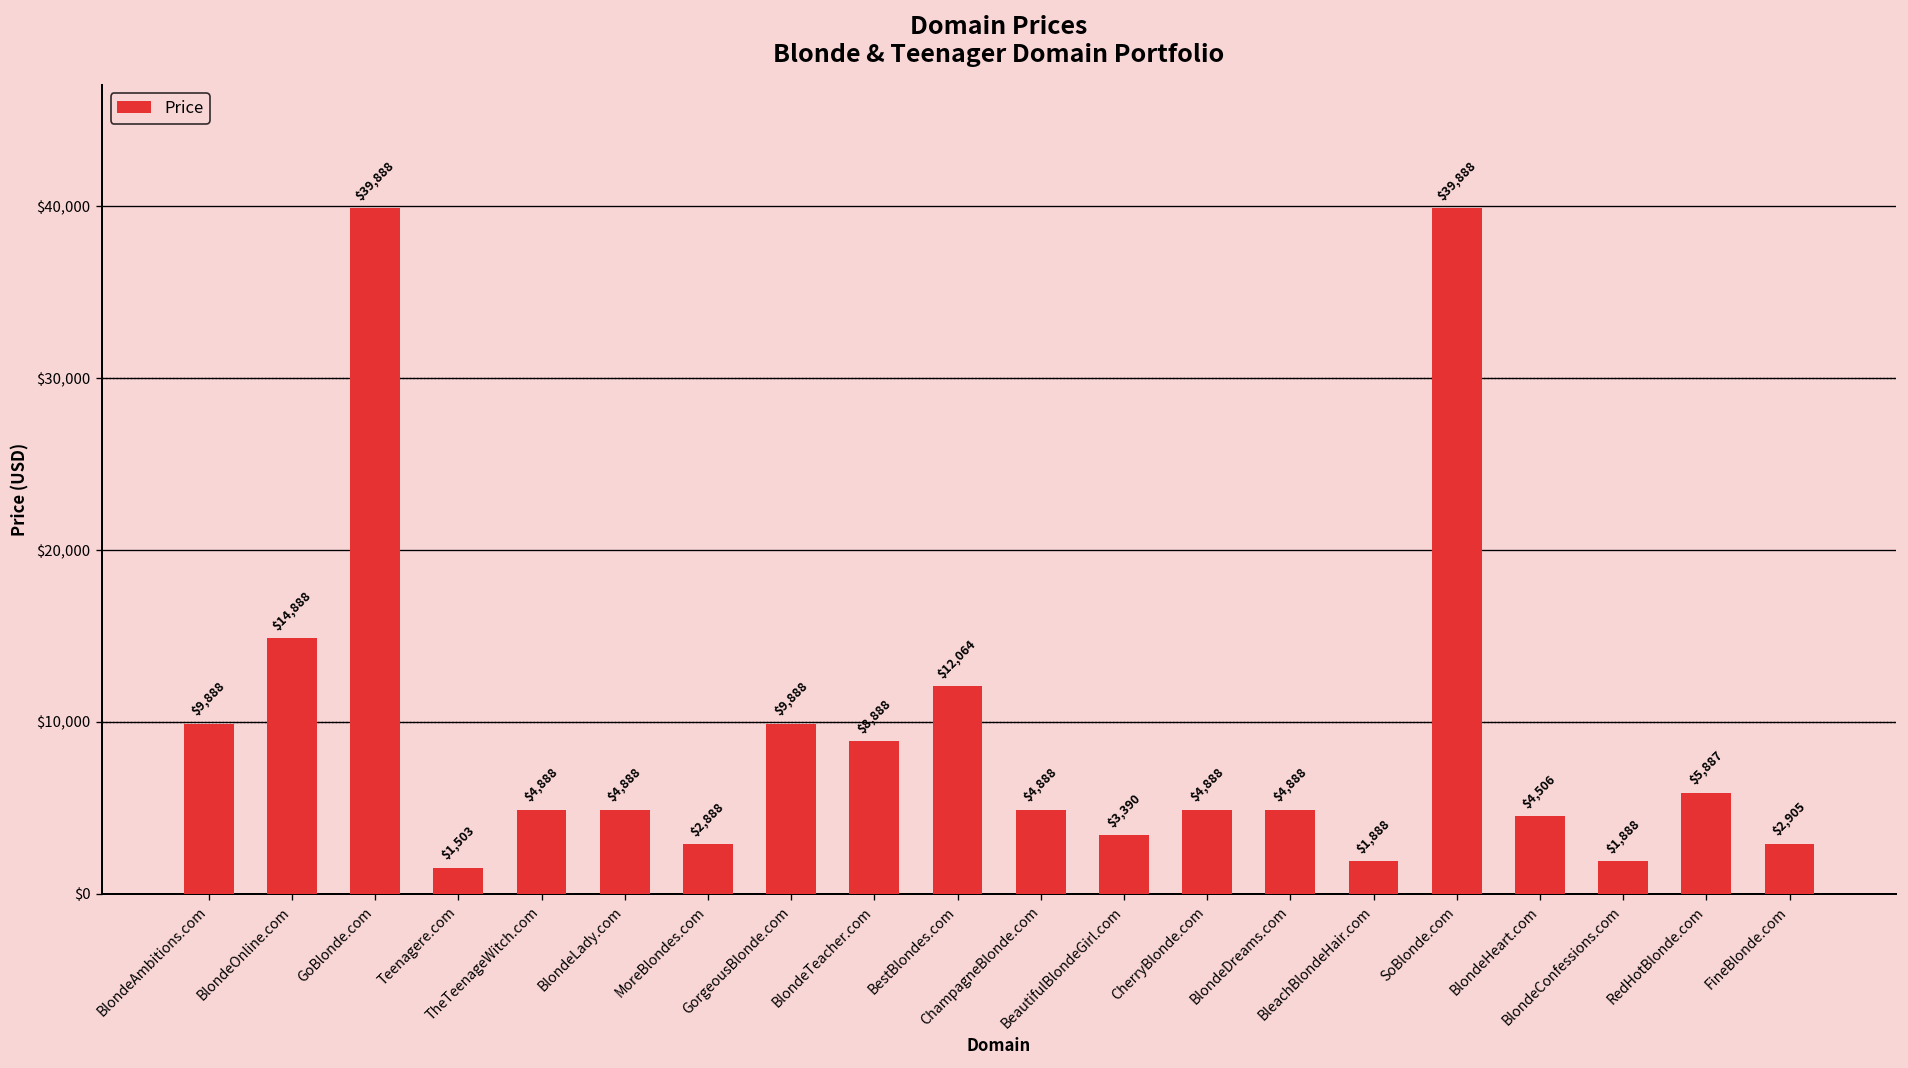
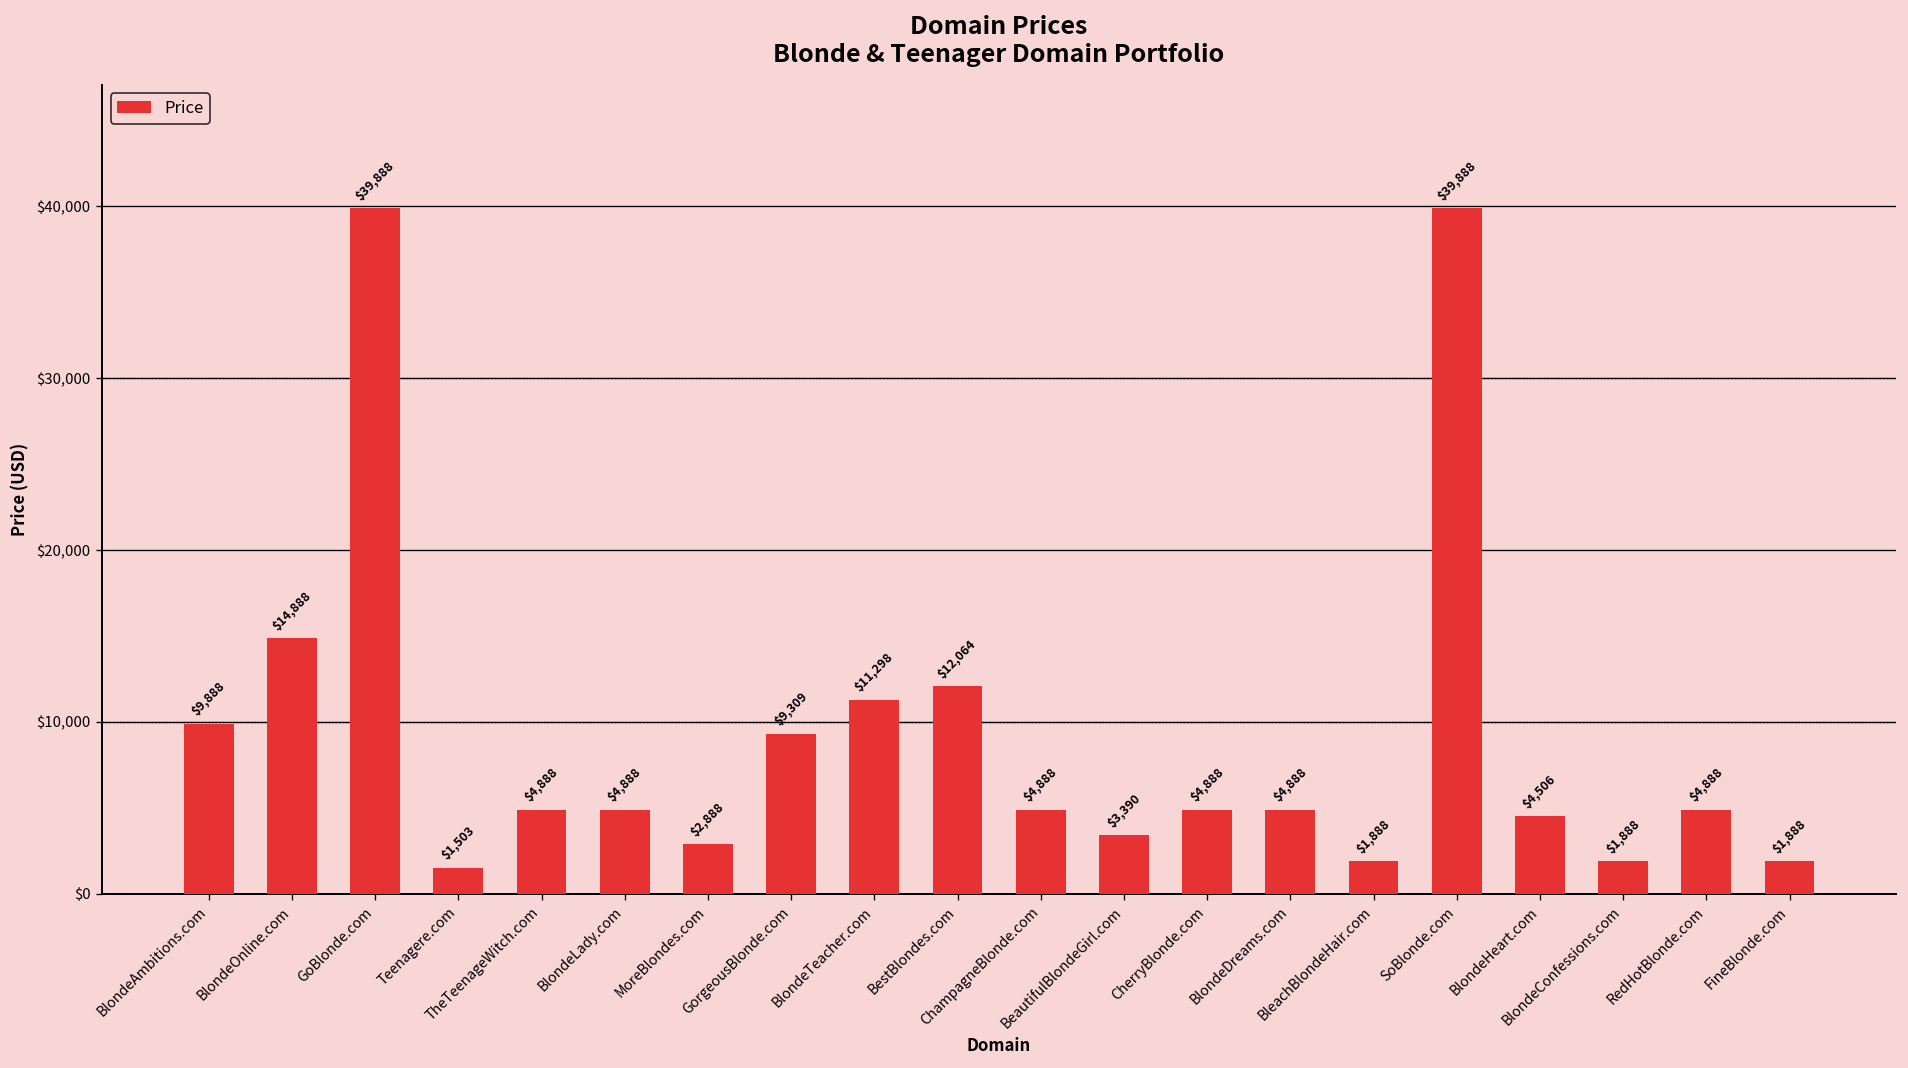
GorgeousBlonde.com: $9,888 -> $9,309
BlondeTeacher.com: $8,888 -> $11,298
RedHotBlonde.com: $5,887 -> $4,888
FineBlonde.com: $2,905 -> $1,888
